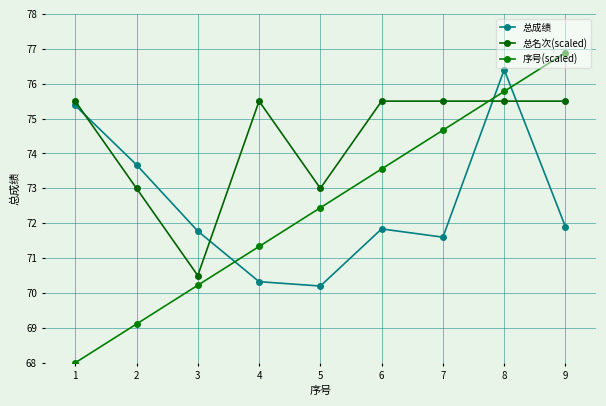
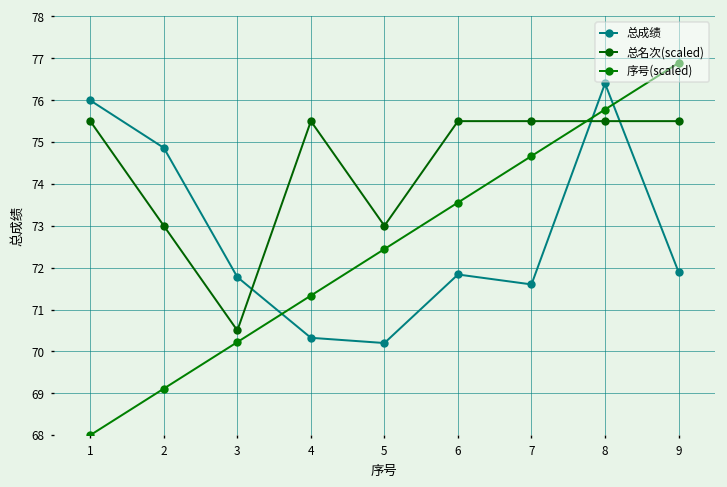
总成绩, 1: 75.4 -> 76.0
总成绩, 2: 73.7 -> 74.9
